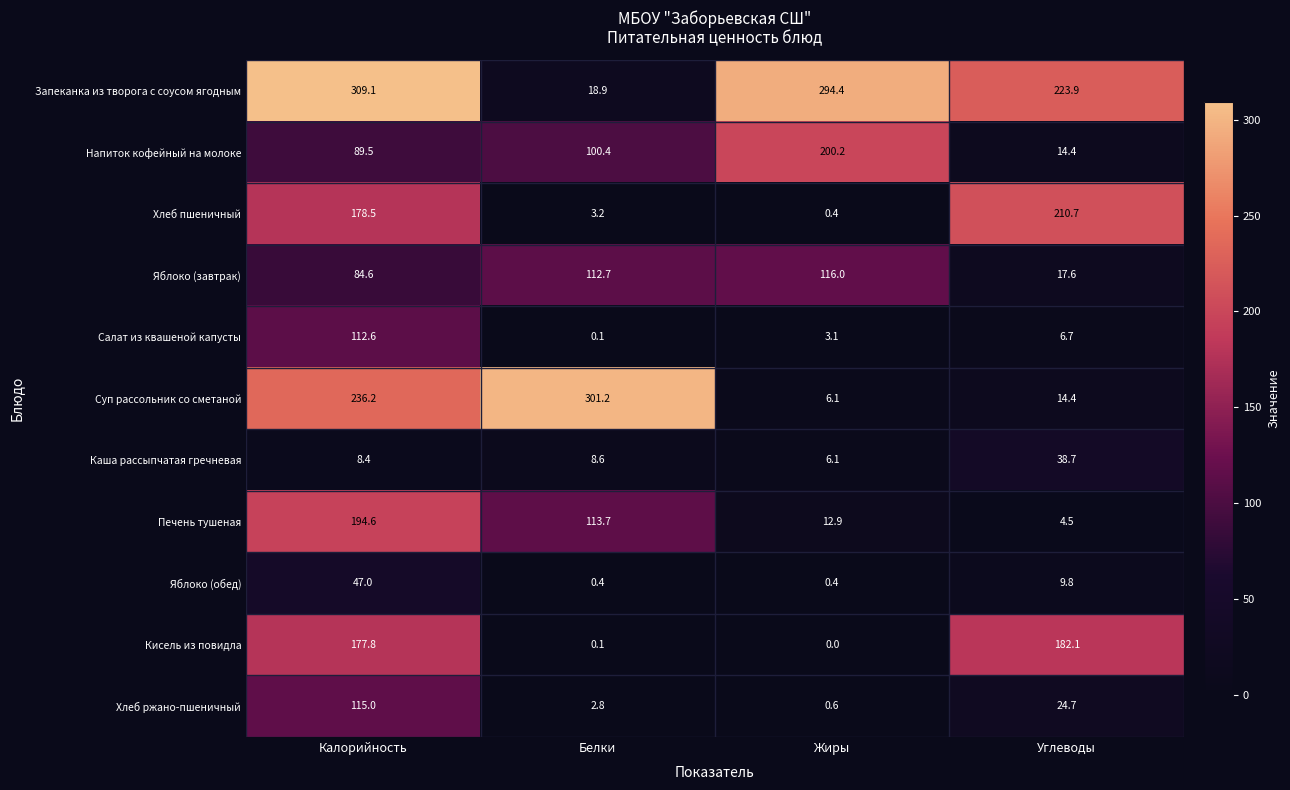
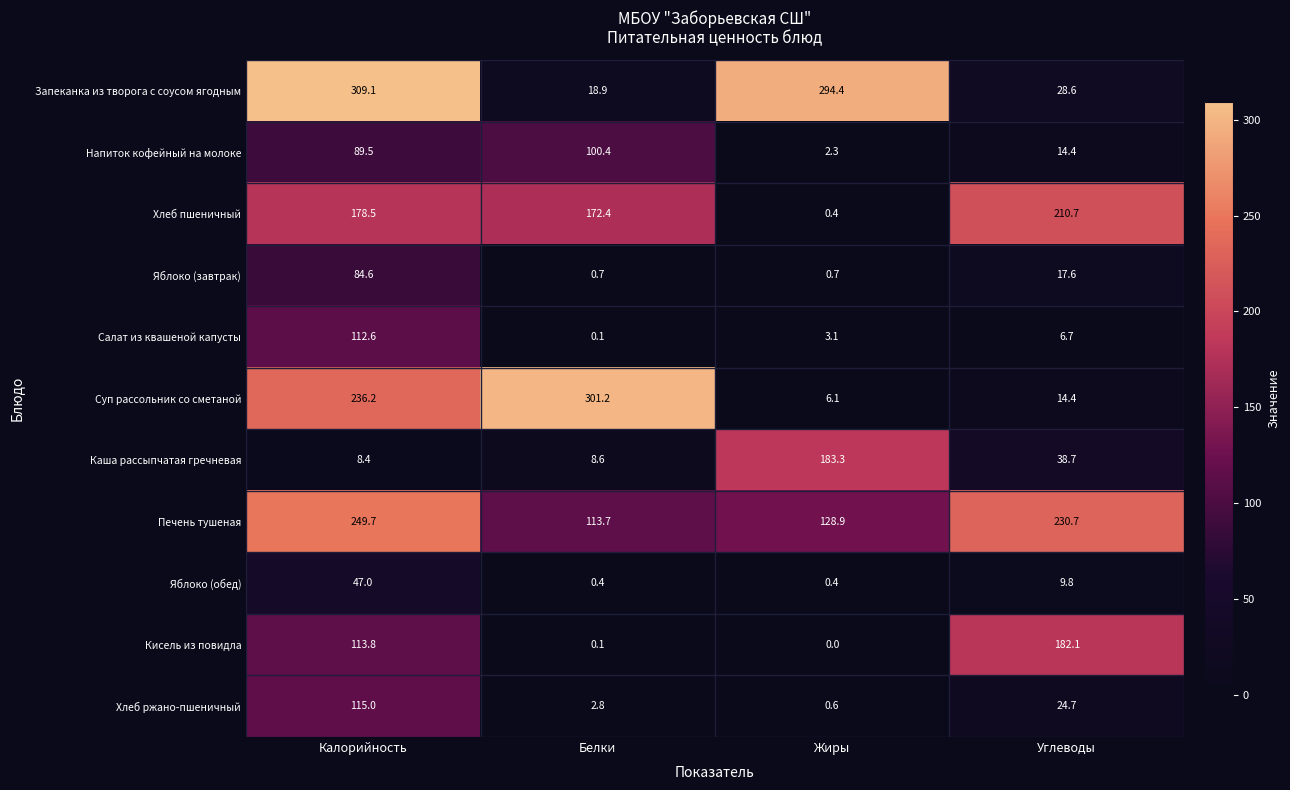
Запеканка из творога с соусом ягодным, Углеводы: 223.9 -> 28.6
Напиток кофейный на молоке, Жиры: 200.2 -> 2.3
Хлеб пшеничный, Белки: 3.2 -> 172.4
Яблоко (завтрак), Белки: 112.7 -> 0.7
Яблоко (завтрак), Жиры: 116.0 -> 0.7
Каша рассыпчатая гречневая, Жиры: 6.1 -> 183.3
Печень тушеная, Калорийность: 194.6 -> 249.7
Печень тушеная, Жиры: 12.9 -> 128.9
Печень тушеная, Углеводы: 4.5 -> 230.7
Кисель из повидла, Калорийность: 177.8 -> 113.8
